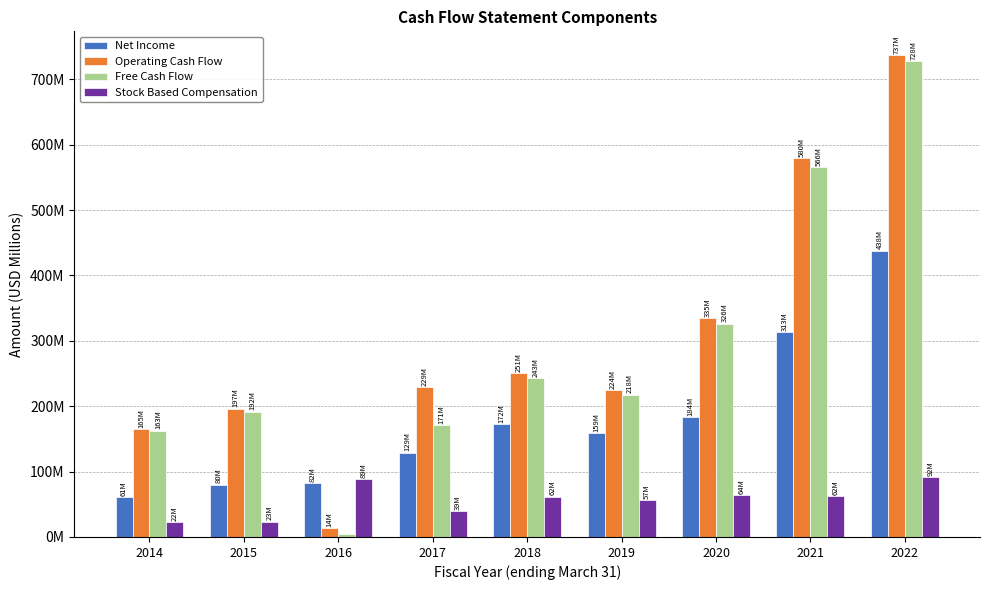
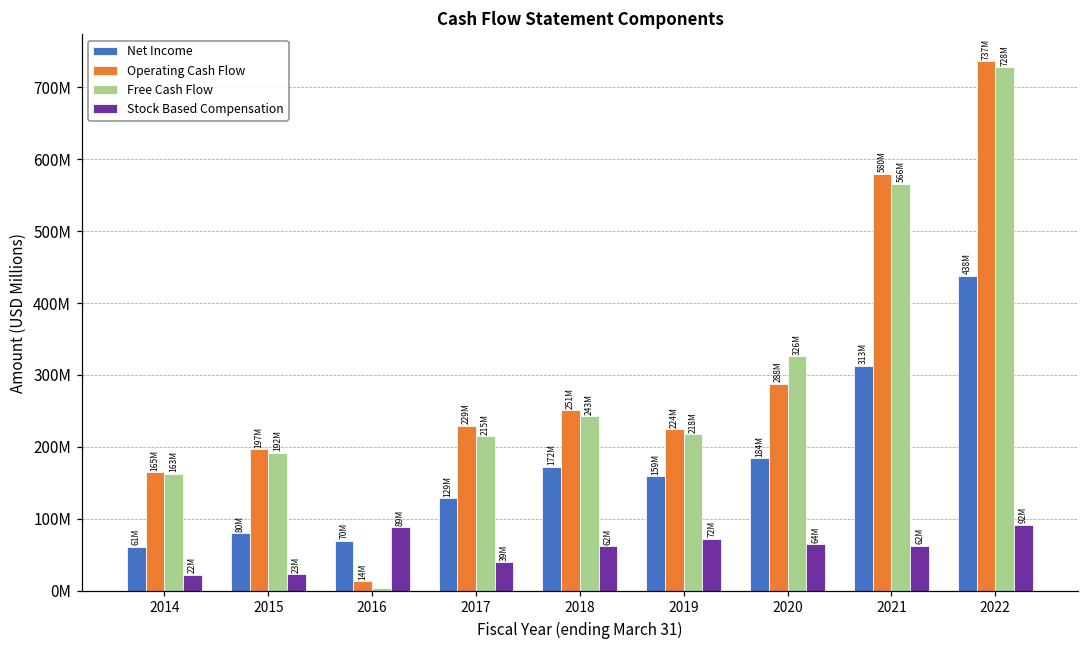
Net Income, 2016: 82M -> 70M
Free Cash Flow, 2017: 171M -> 215M
Stock Based Compensation, 2019: 57M -> 72M
Operating Cash Flow, 2020: 335M -> 288M
